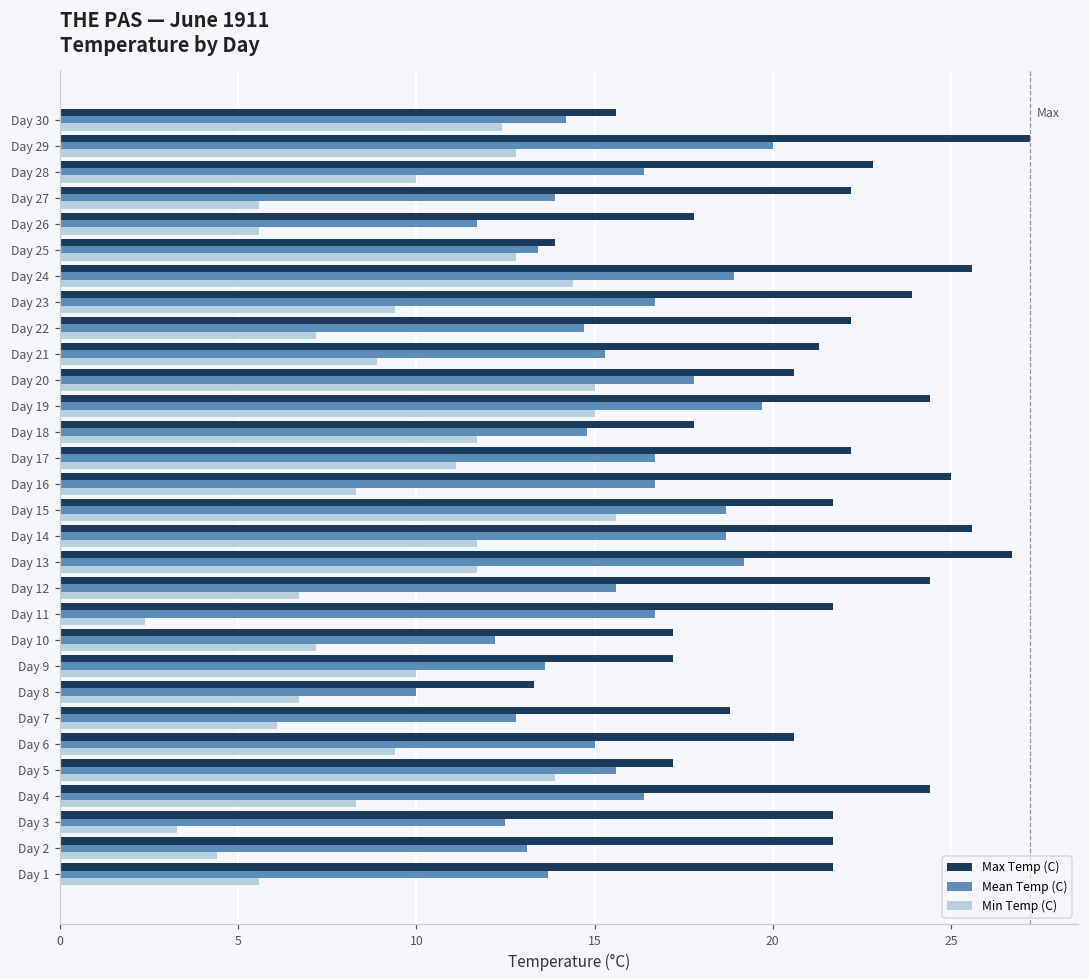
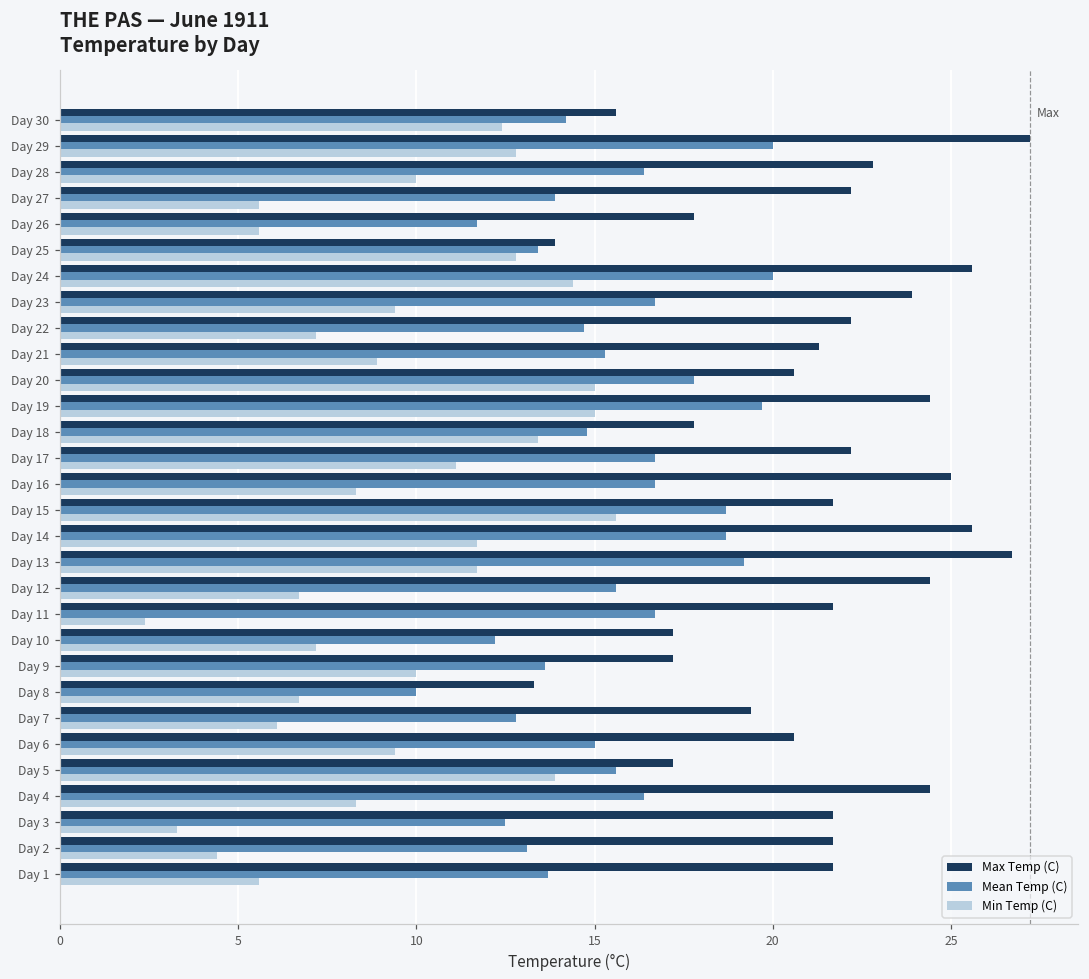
Mean Temp (C), Day 24: 18.9 -> 20.0
Min Temp (C), Day 18: 11.7 -> 13.4
Max Temp (C), Day 7: 18.8 -> 19.4
